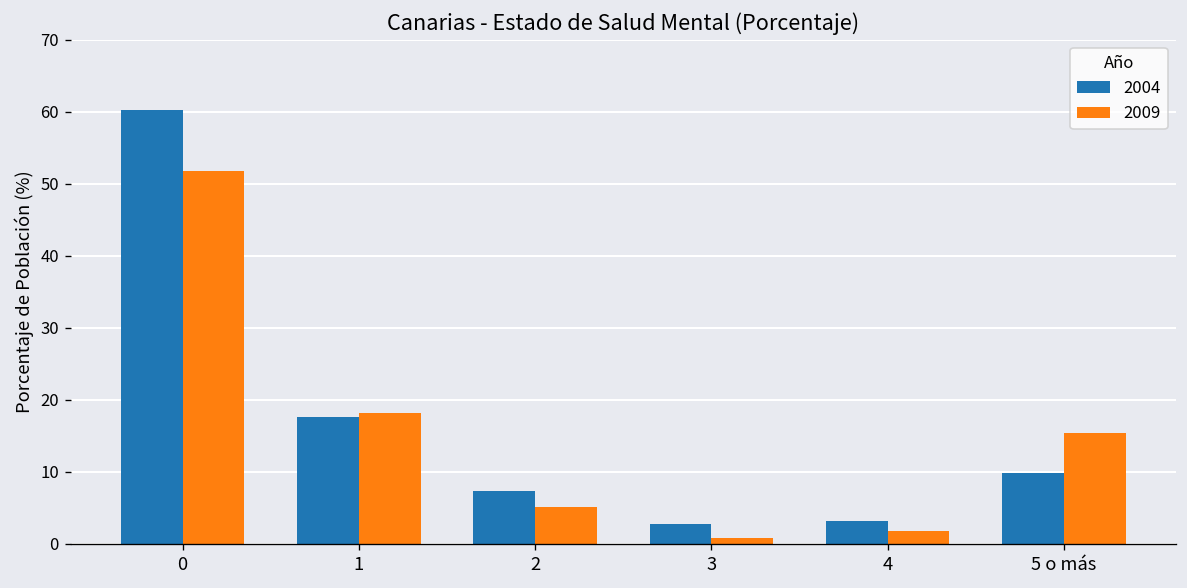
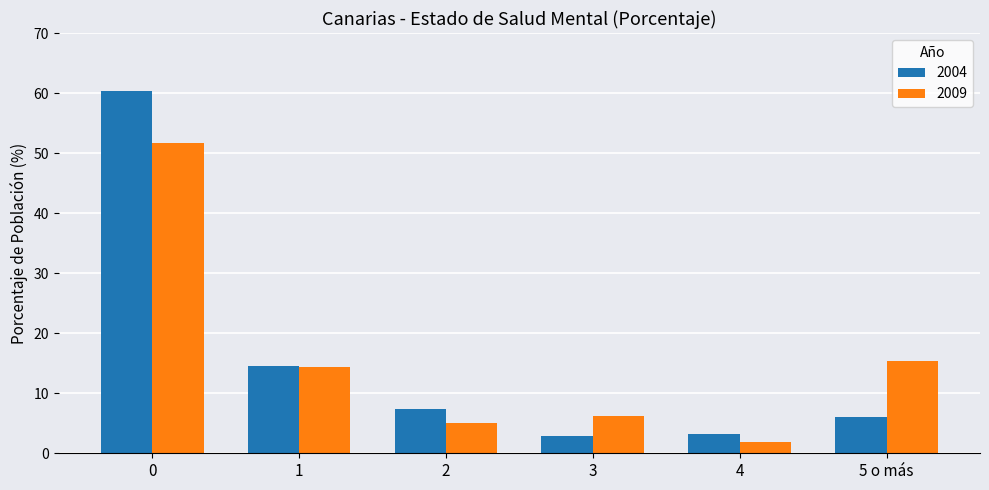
2004, 1: 18 -> 15
2009, 1: 18 -> 14
2009, 3: 1 -> 6
2004, 5 o más: 10 -> 6
